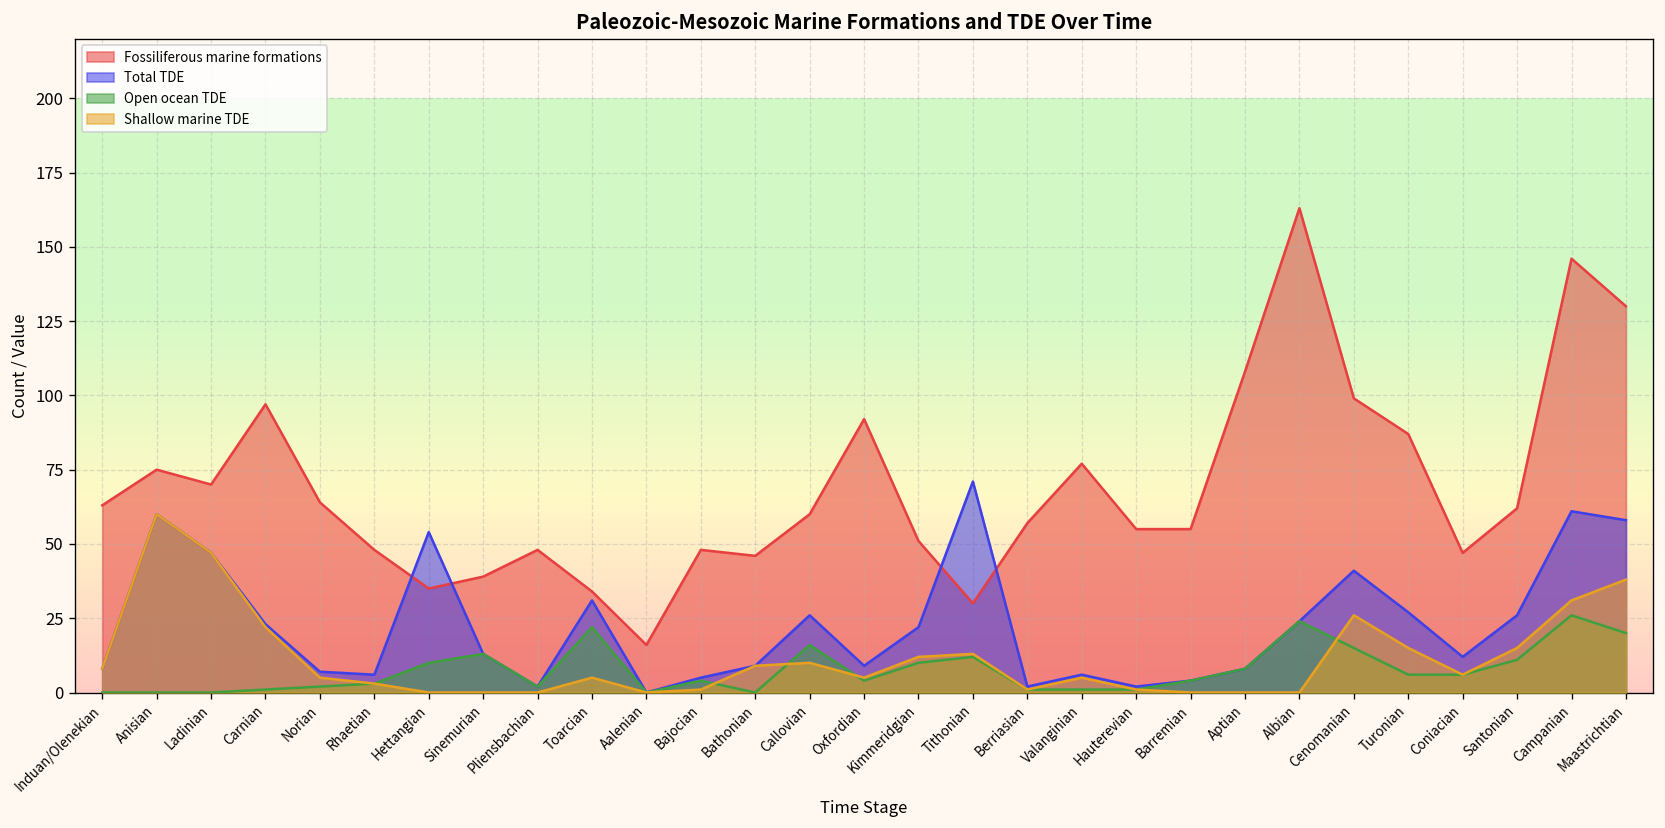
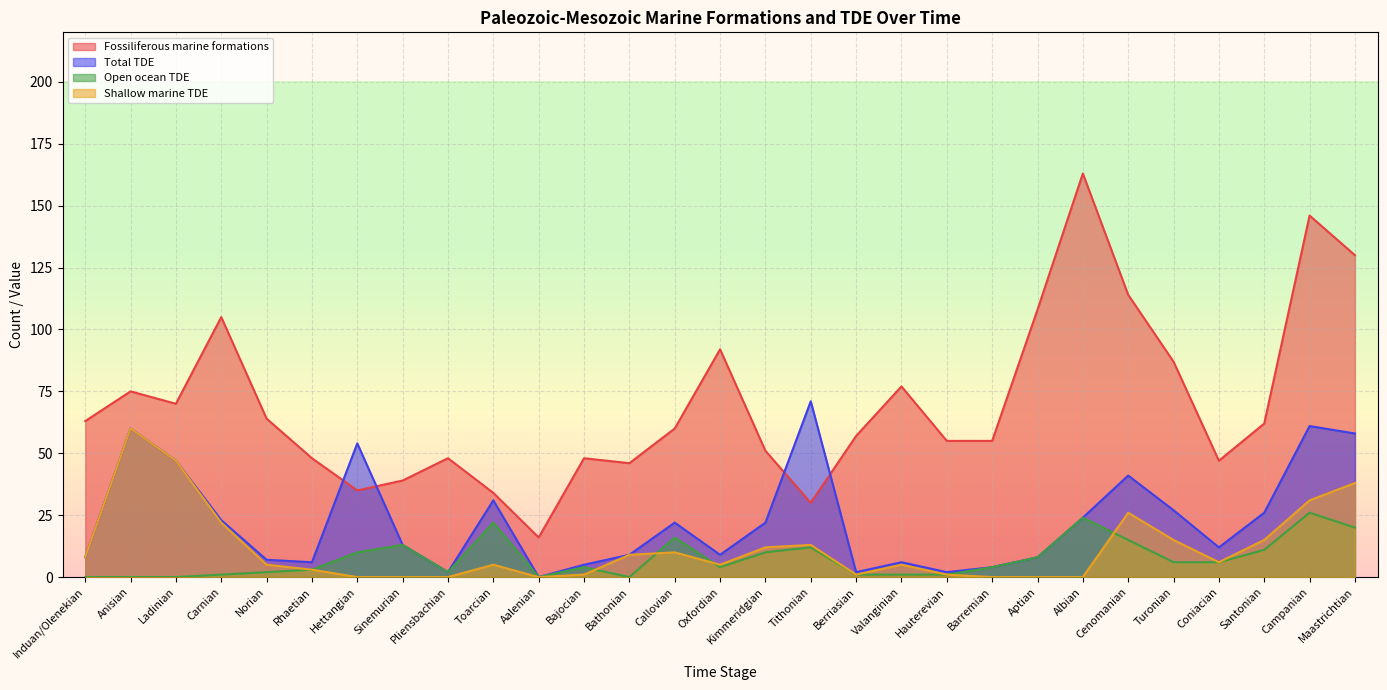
Fossiliferous marine formations, Carnian: 97 -> 105
Total TDE, Callovian: 26 -> 22
Fossiliferous marine formations, Cenomanian: 99 -> 114
